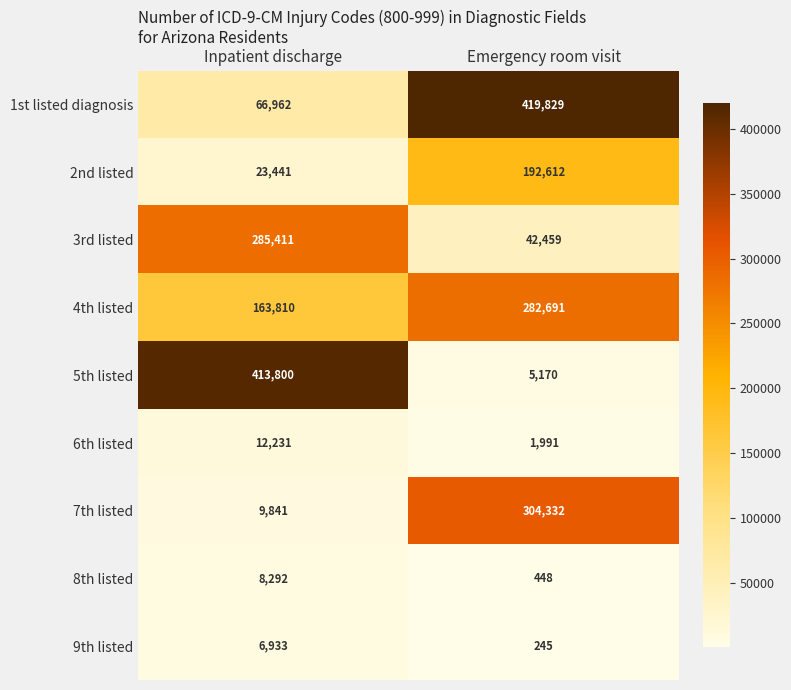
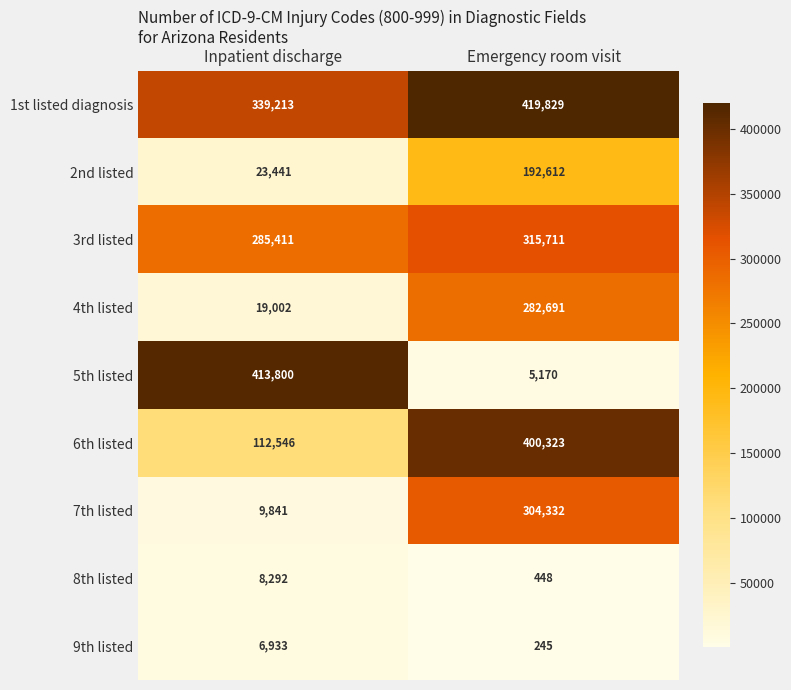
1st listed diagnosis, Inpatient discharge: 66,962 -> 339,213
3rd listed, Emergency room visit: 42,459 -> 315,711
4th listed, Inpatient discharge: 163,810 -> 19,002
6th listed, Inpatient discharge: 12,231 -> 112,546
6th listed, Emergency room visit: 1,991 -> 400,323
